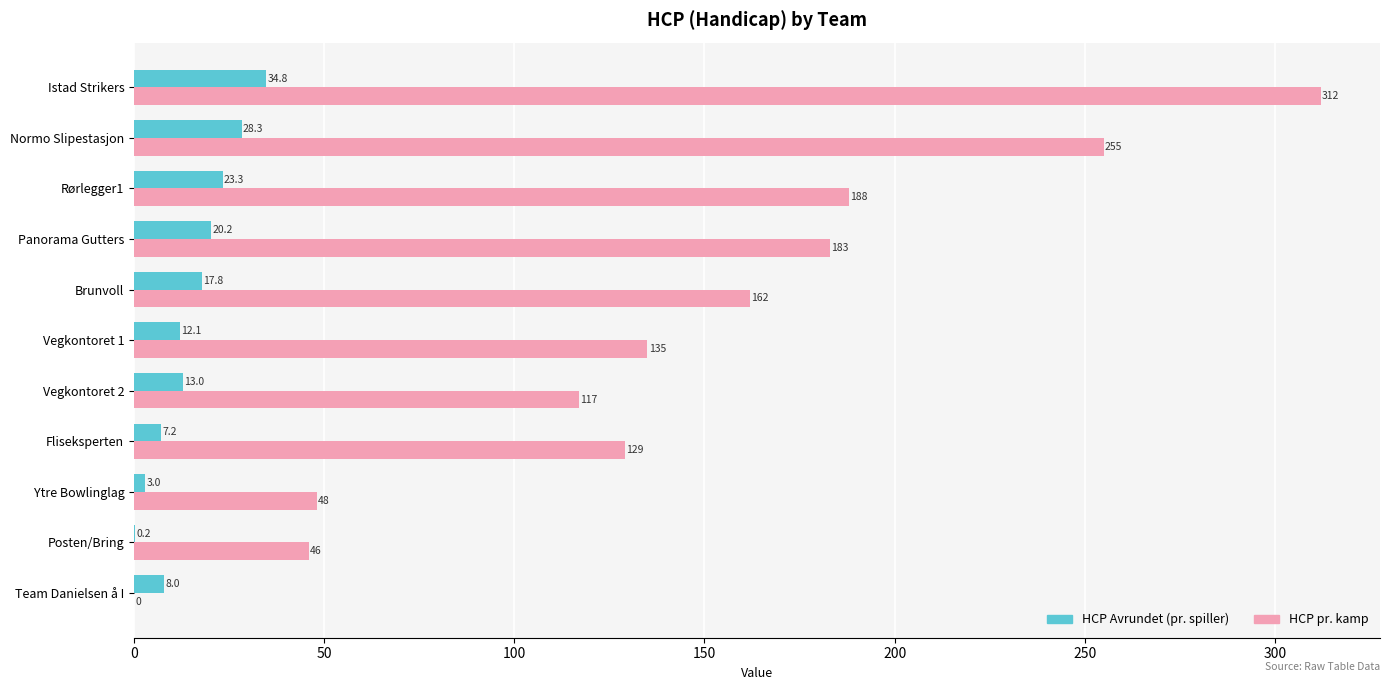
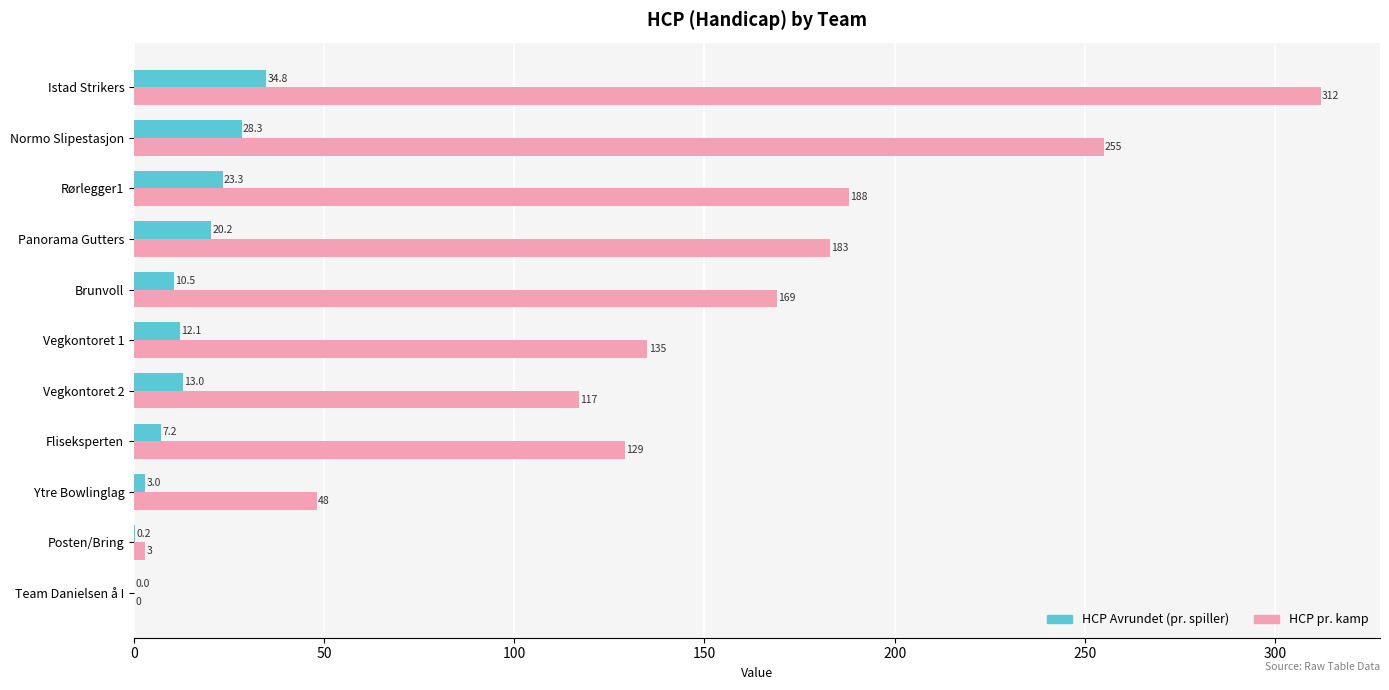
HCP Avrundet (pr. spiller), Brunvoll: 17.8 -> 10.5
HCP pr. kamp, Brunvoll: 162 -> 169
HCP pr. kamp, Posten/Bring: 46 -> 3
HCP Avrundet (pr. spiller), Team Danielsen å I: 8.0 -> 0.0
